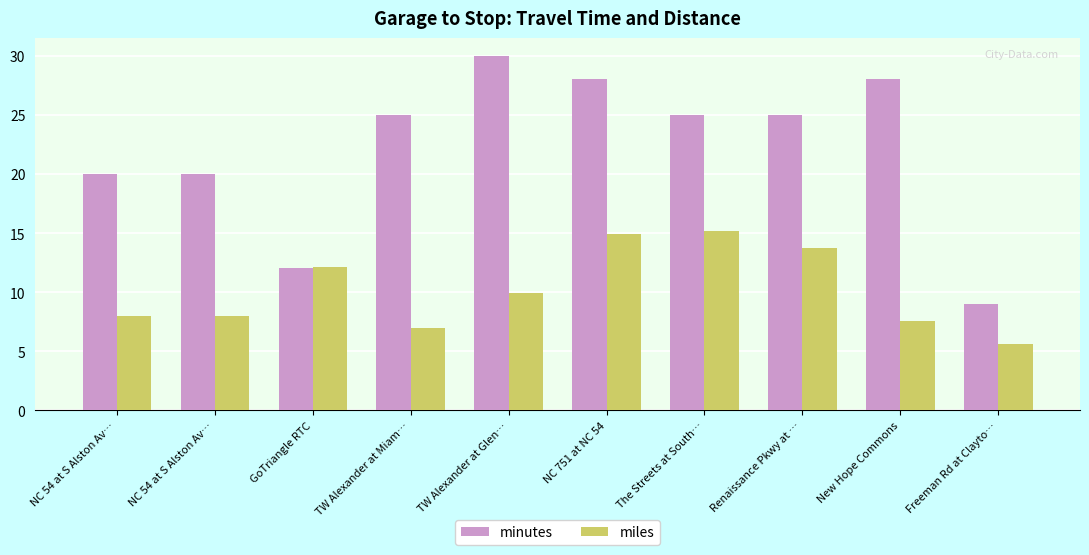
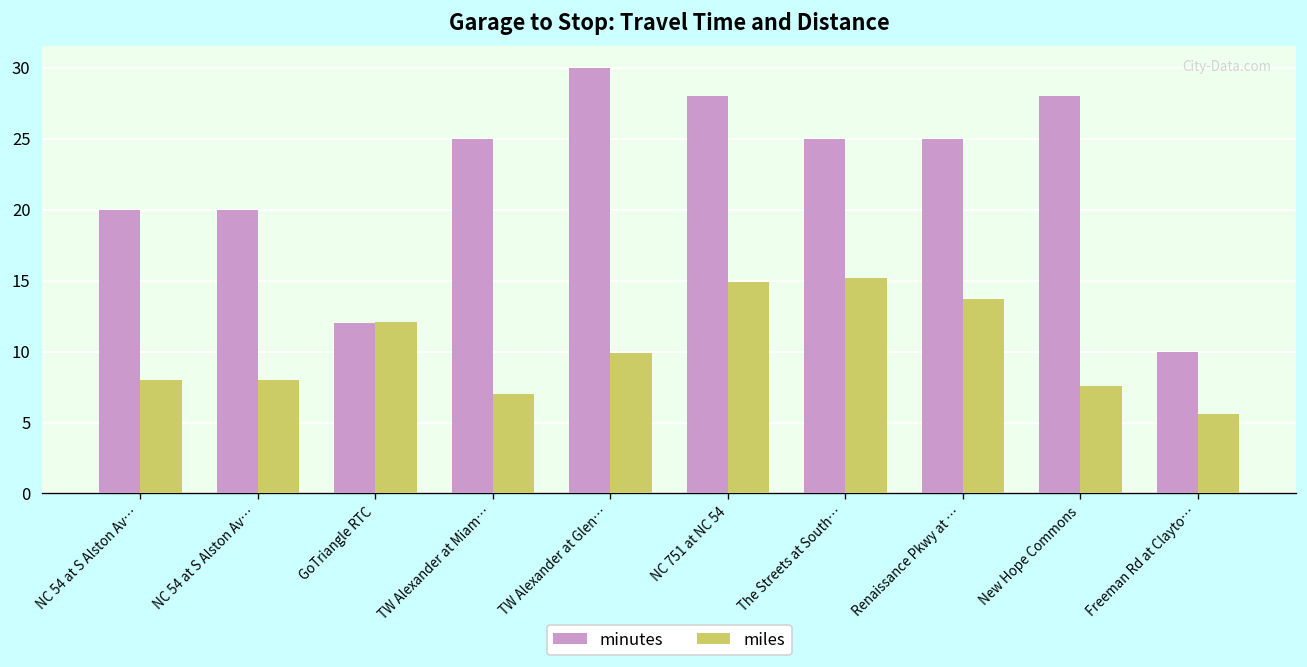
minutes, Freeman Rd at Clayto…: 9 -> 10
